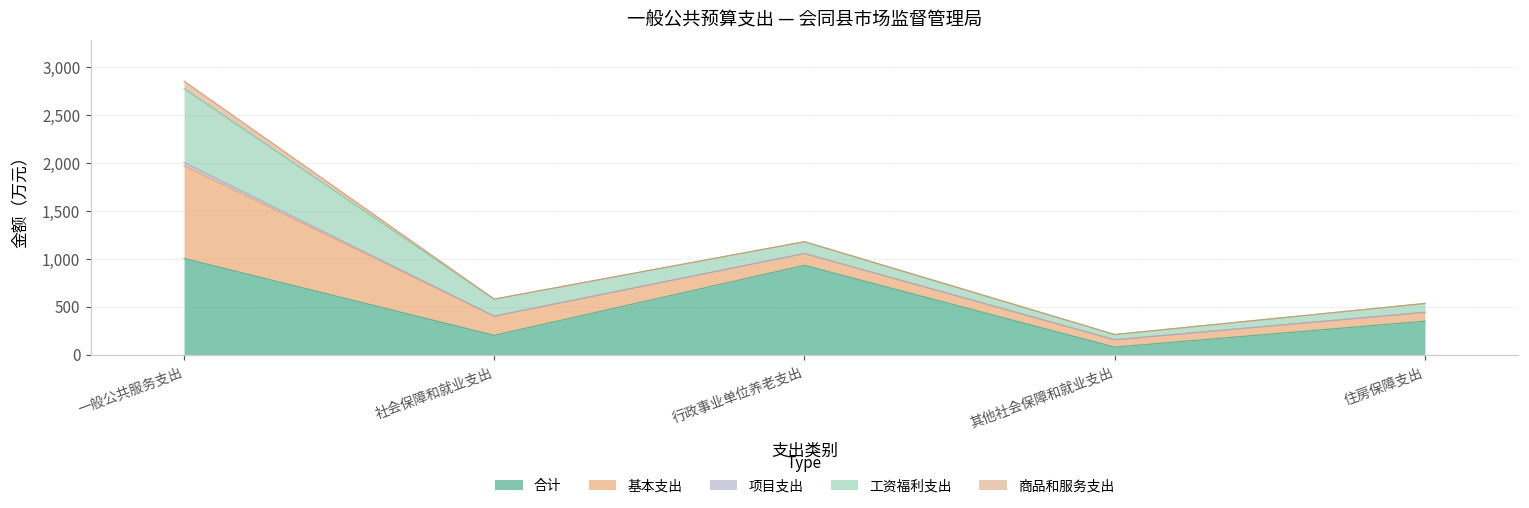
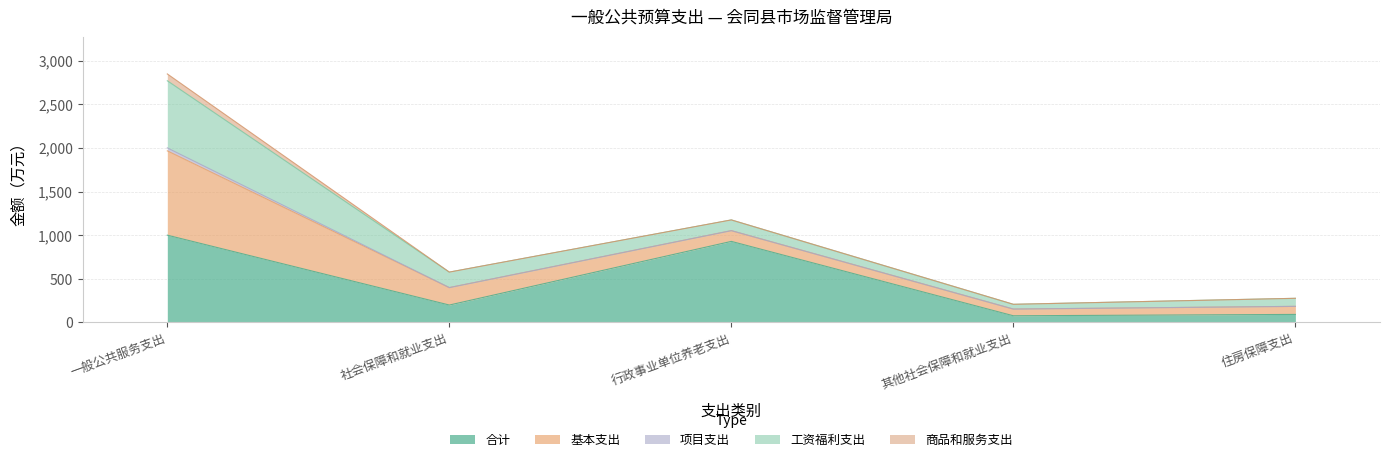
合计, 住房保障支出: 300 -> 100
